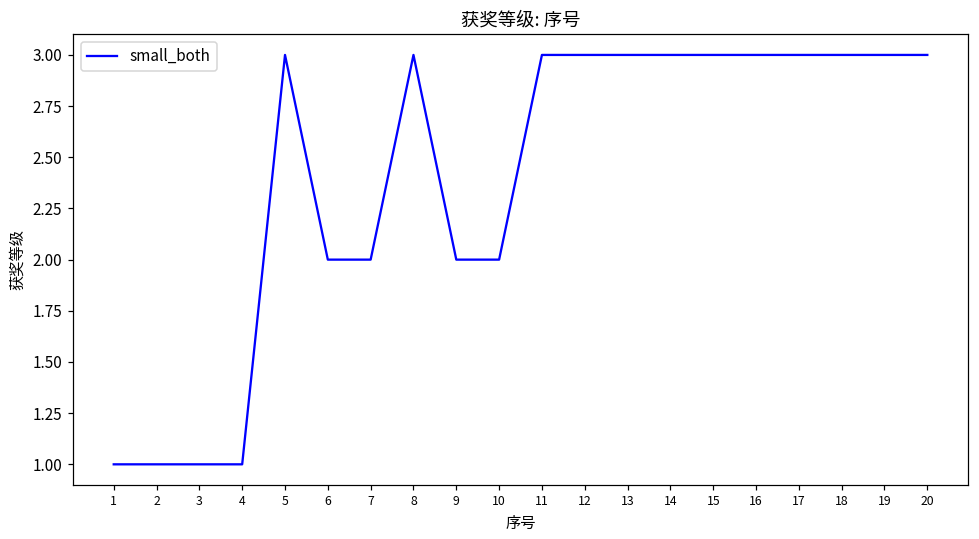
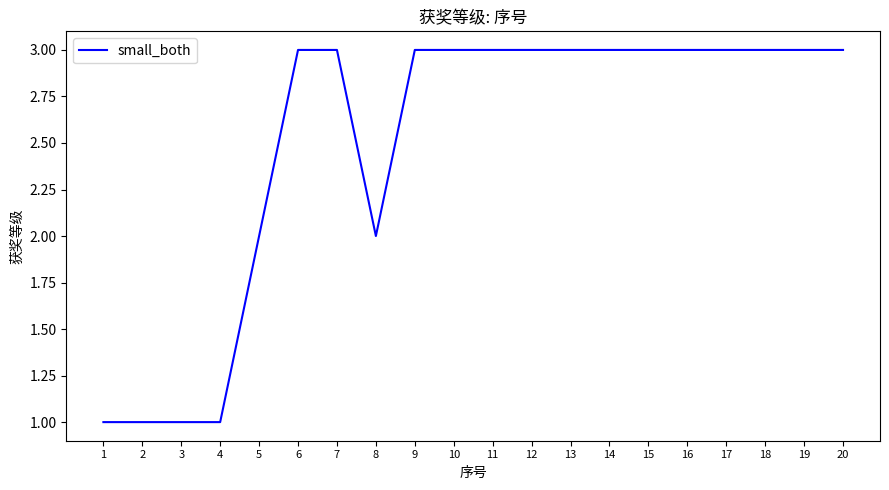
5: 3 -> 2
6: 2 -> 3
7: 2 -> 3
8: 3 -> 2
9: 2 -> 3
10: 2 -> 3
